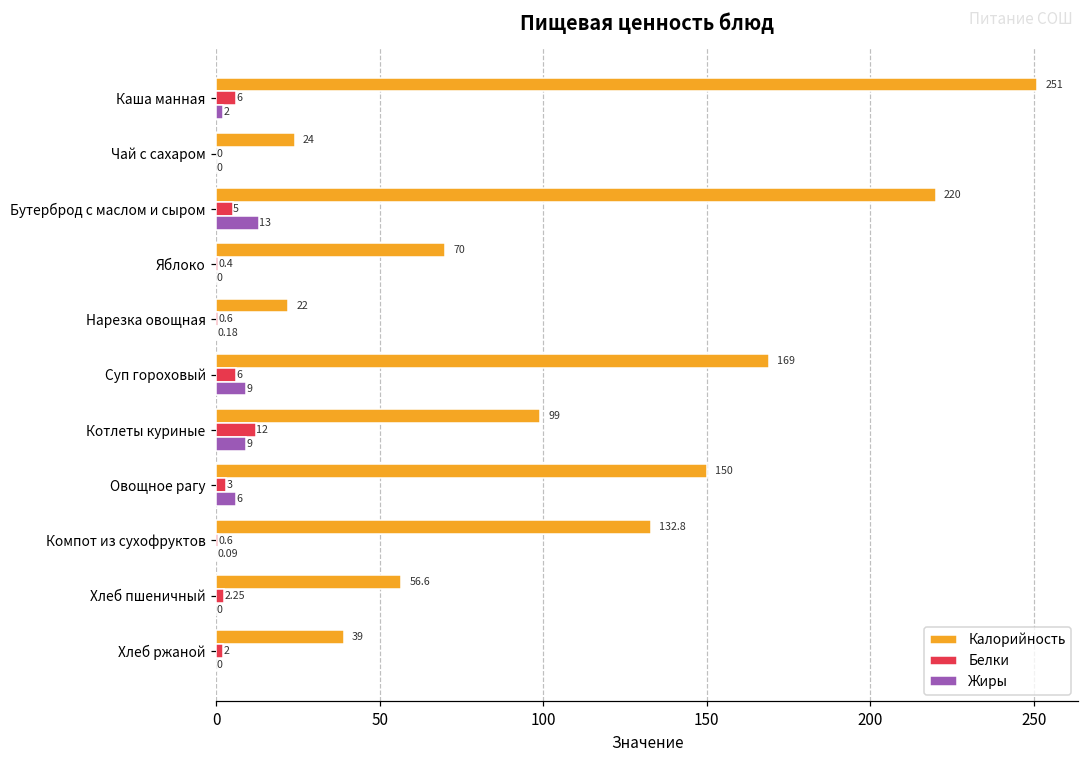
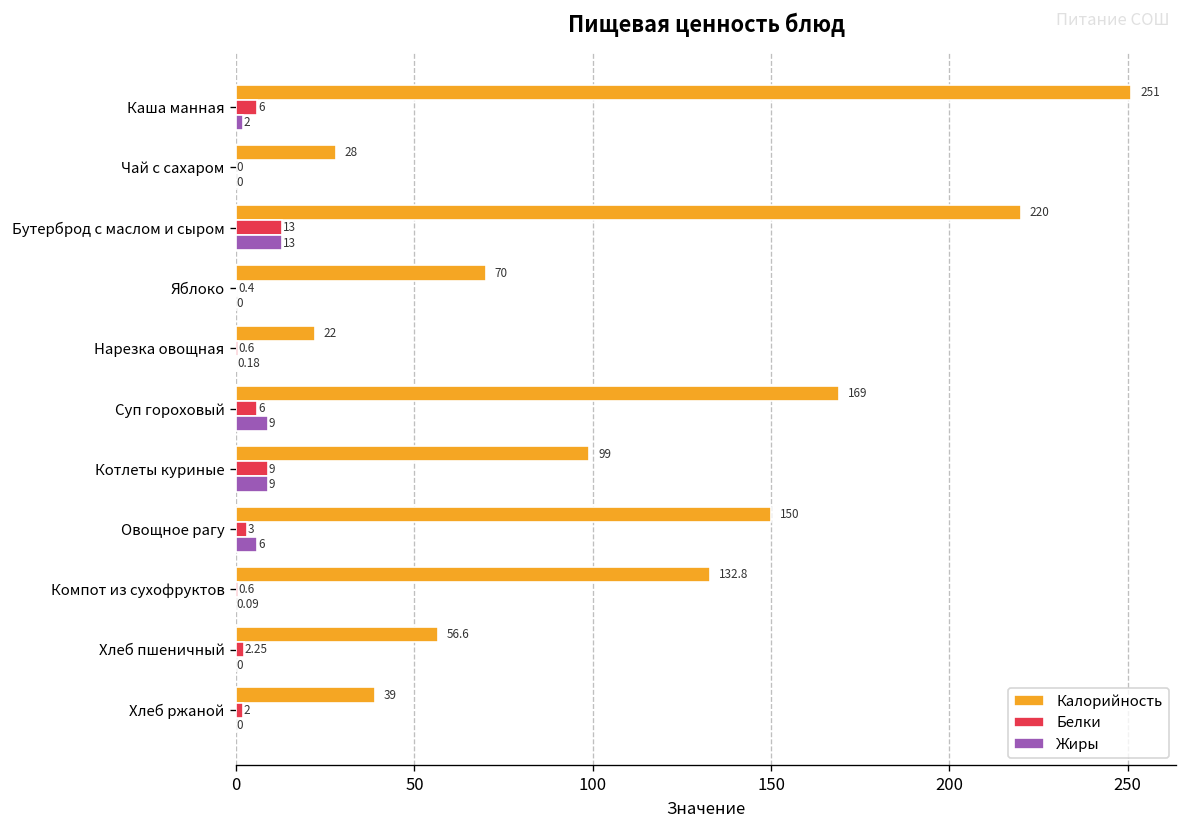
Калорийность, Чай с сахаром: 24 -> 28
Белки, Бутерброд с маслом и сыром: 5 -> 13
Белки, Котлеты куриные: 12 -> 9
